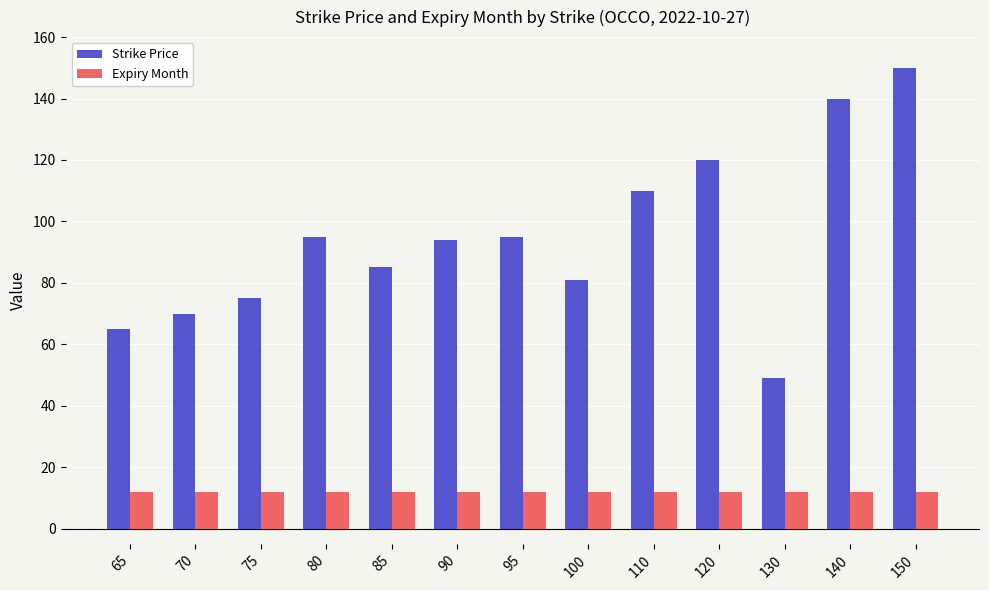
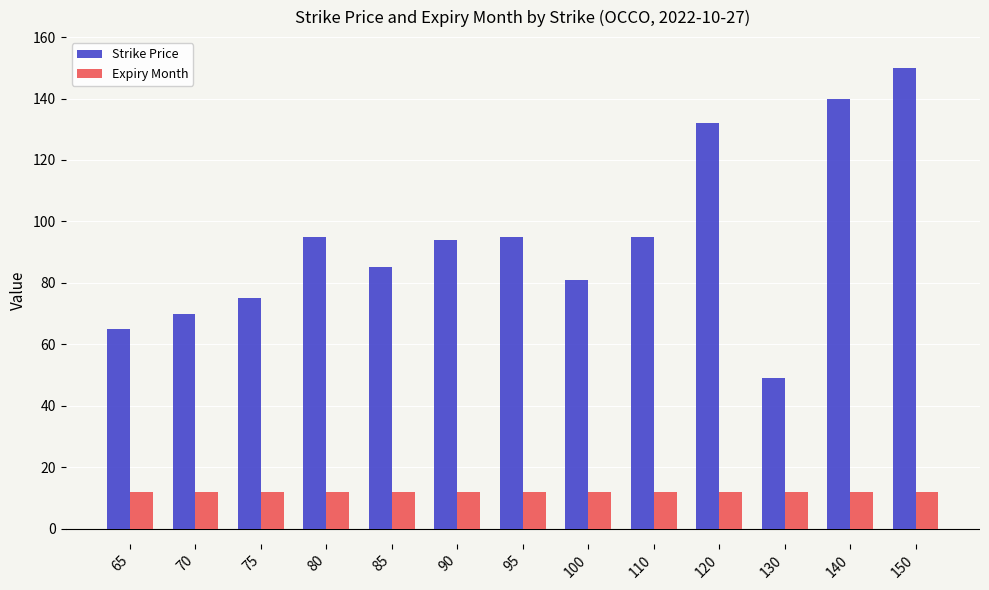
Strike Price, 110: 110 -> 95
Strike Price, 120: 120 -> 132
